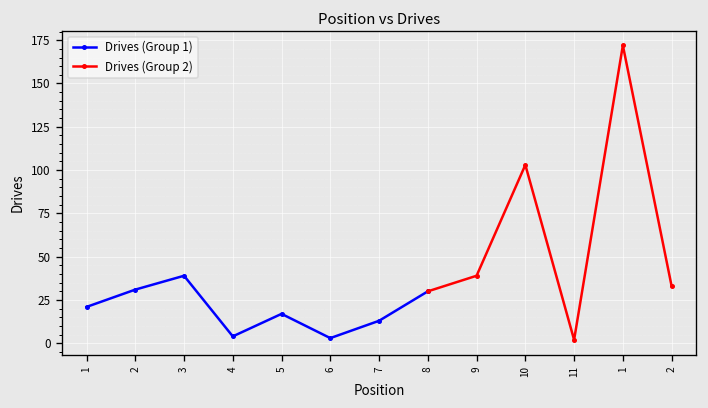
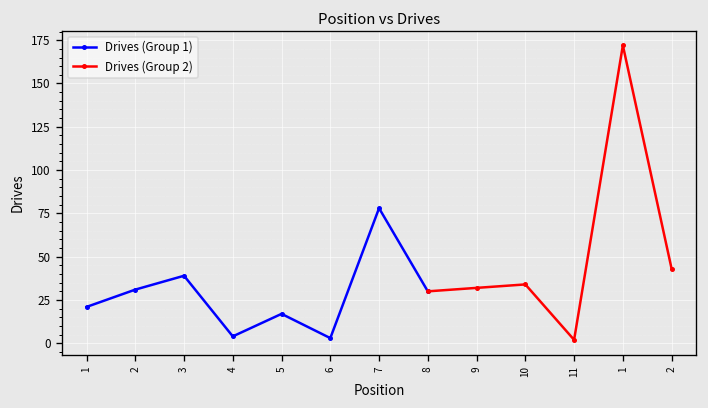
Drives (Group 1), 7: 13 -> 78
Drives (Group 2), 9: 39 -> 32
Drives (Group 2), 10: 103 -> 34
Drives (Group 2), 2: 33 -> 43
